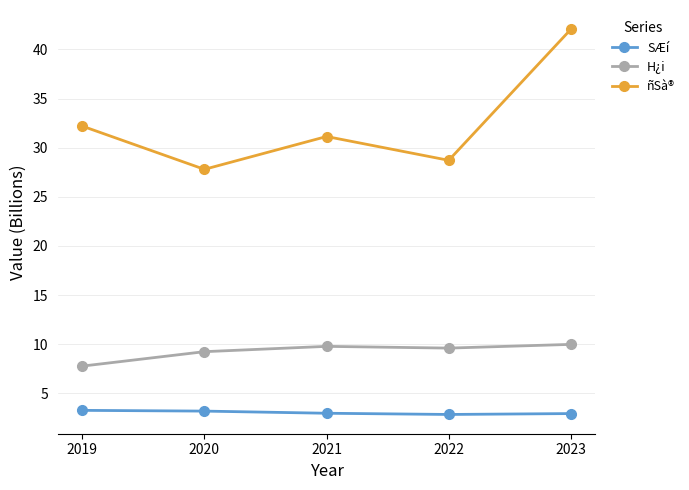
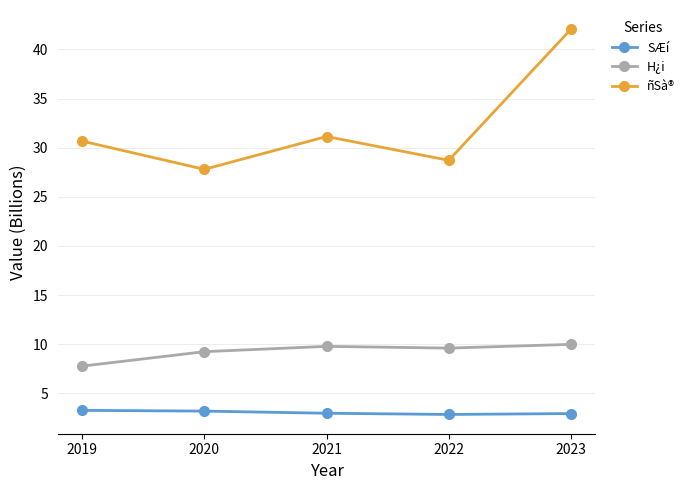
ñSà®, 2019: 32 -> 31
